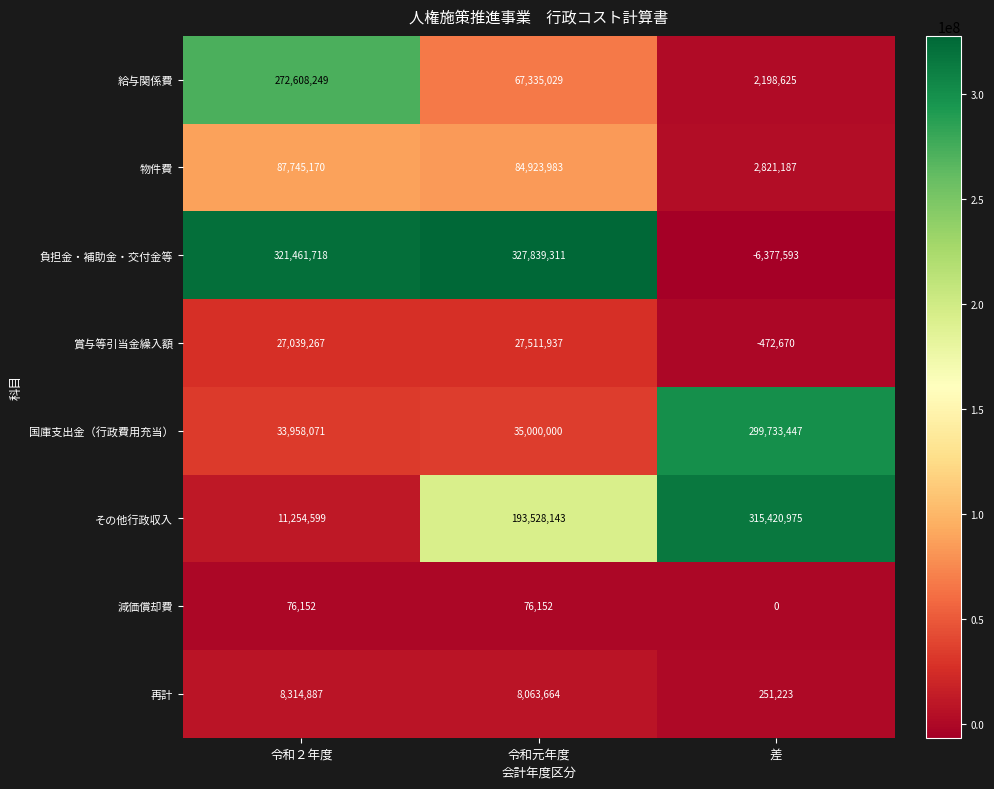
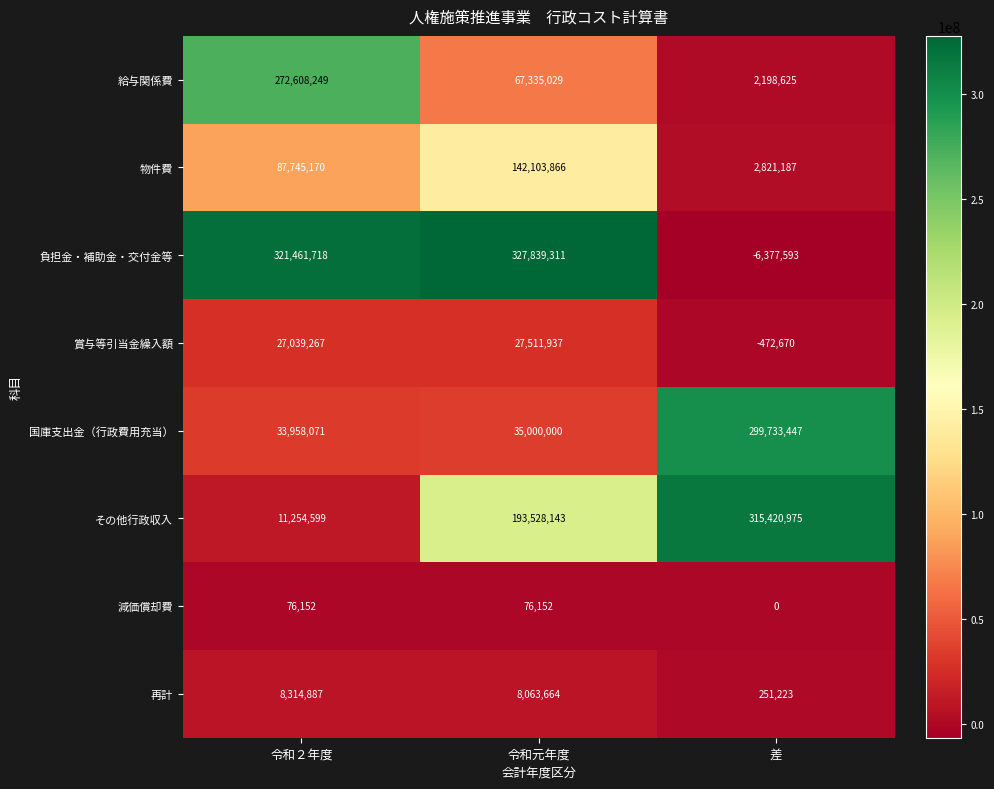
物件費, 令和元年度: 84,923,983 -> 142,103,866
